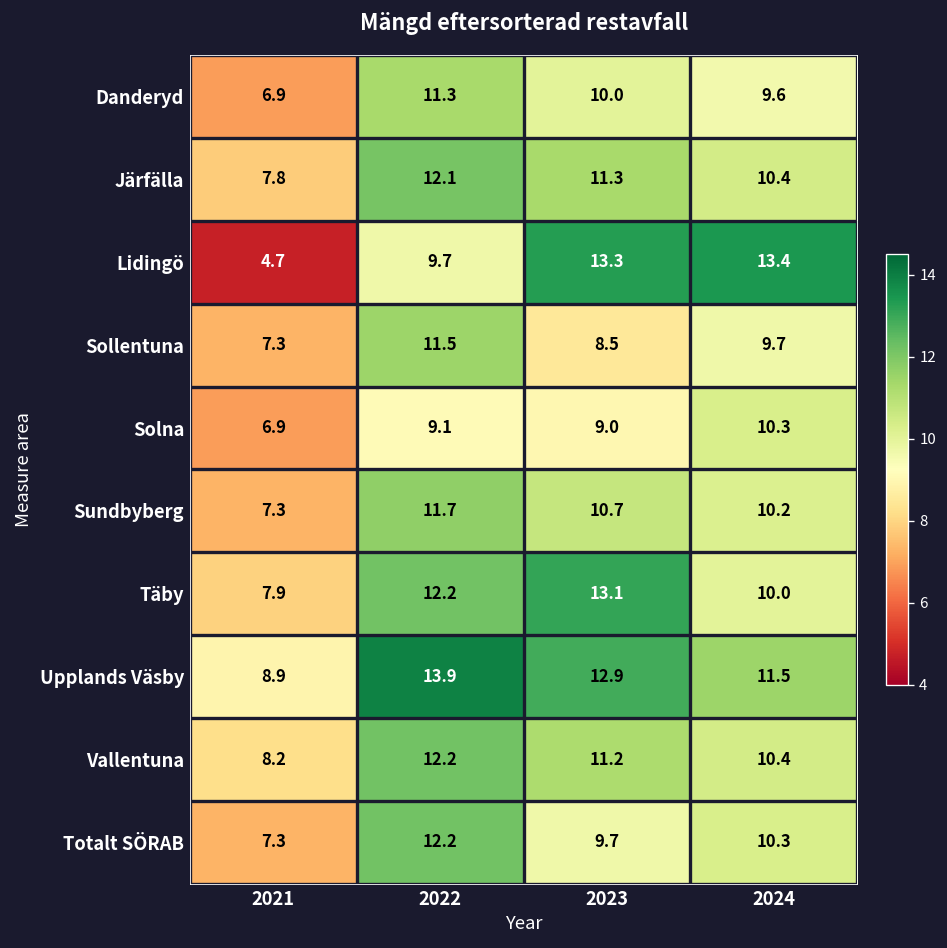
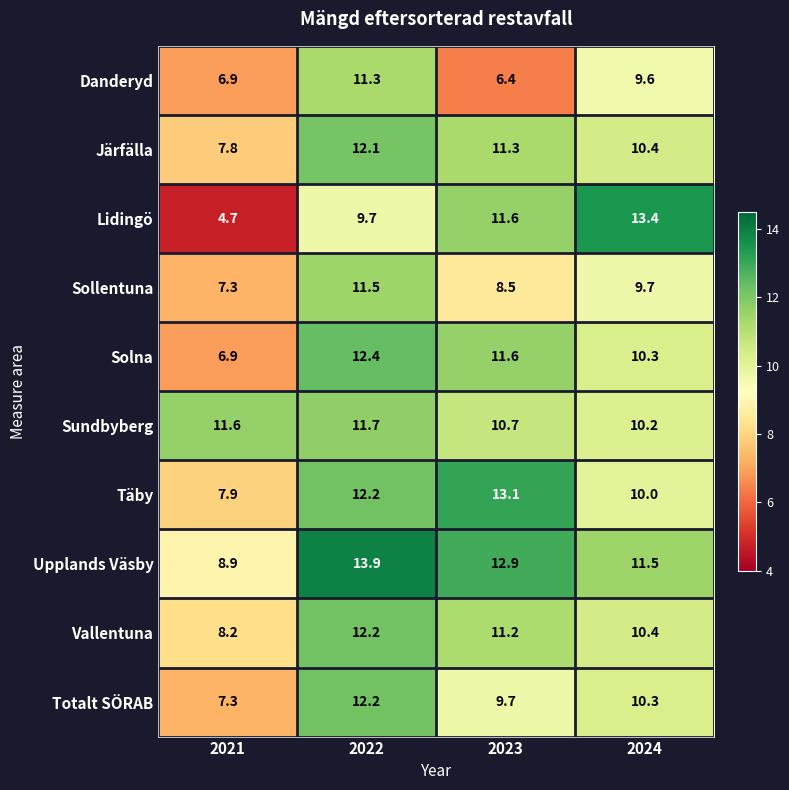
Danderyd, 2023: 10.0 -> 6.4
Lidingö, 2023: 13.3 -> 11.6
Solna, 2022: 9.1 -> 12.4
Solna, 2023: 9.0 -> 11.6
Sundbyberg, 2021: 7.3 -> 11.6
